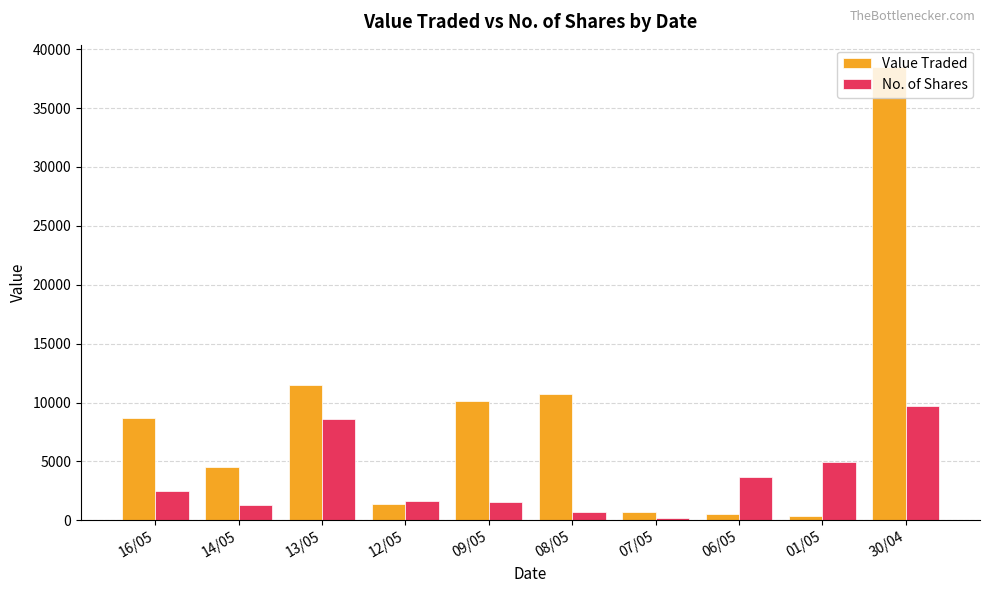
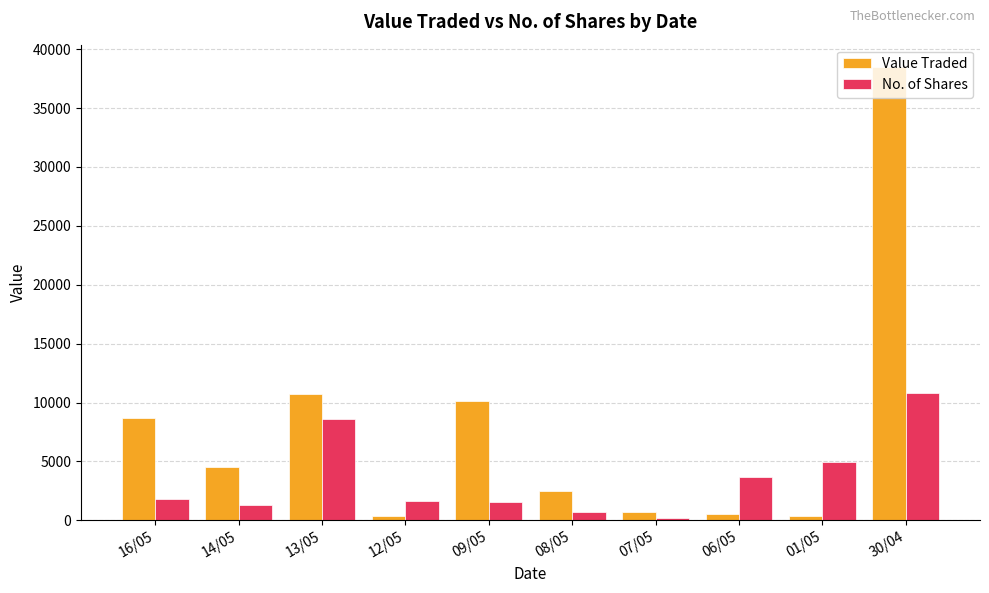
No. of Shares, 16/05: 2500 -> 1800
Value Traded, 13/05: 11500 -> 10700
Value Traded, 12/05: 1400 -> 400
Value Traded, 08/05: 10700 -> 2500
No. of Shares, 30/04: 9700 -> 10800
